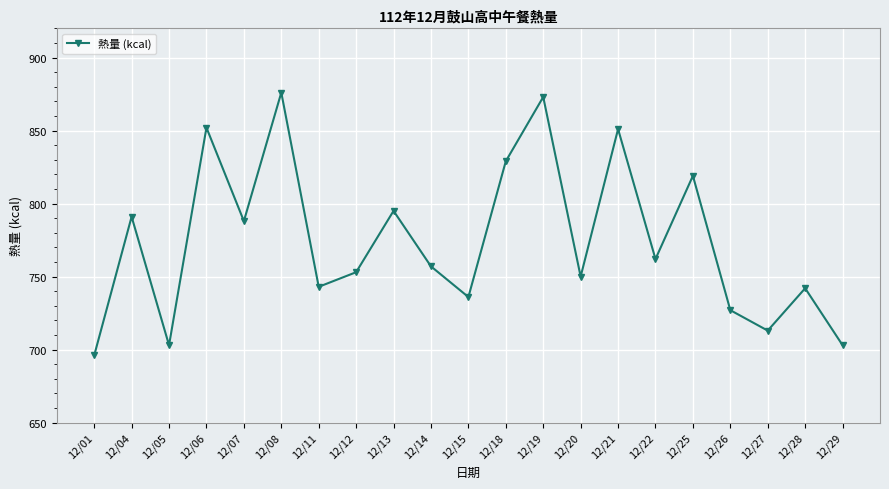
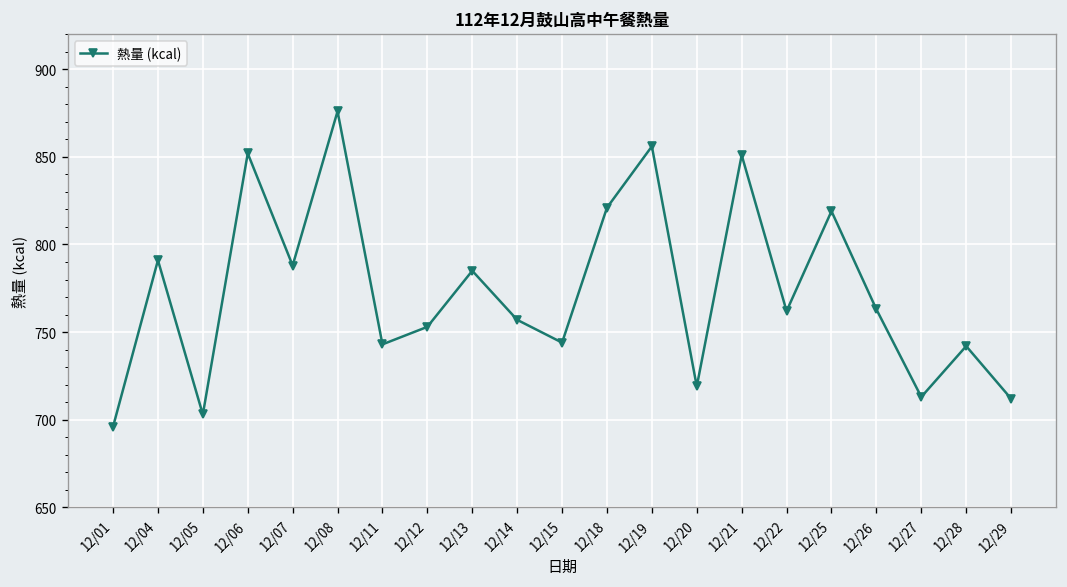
12/13: 795 -> 785
12/15: 736 -> 744
12/18: 829 -> 821
12/19: 873 -> 856
12/20: 750 -> 719
12/26: 727 -> 763
12/29: 703 -> 712
